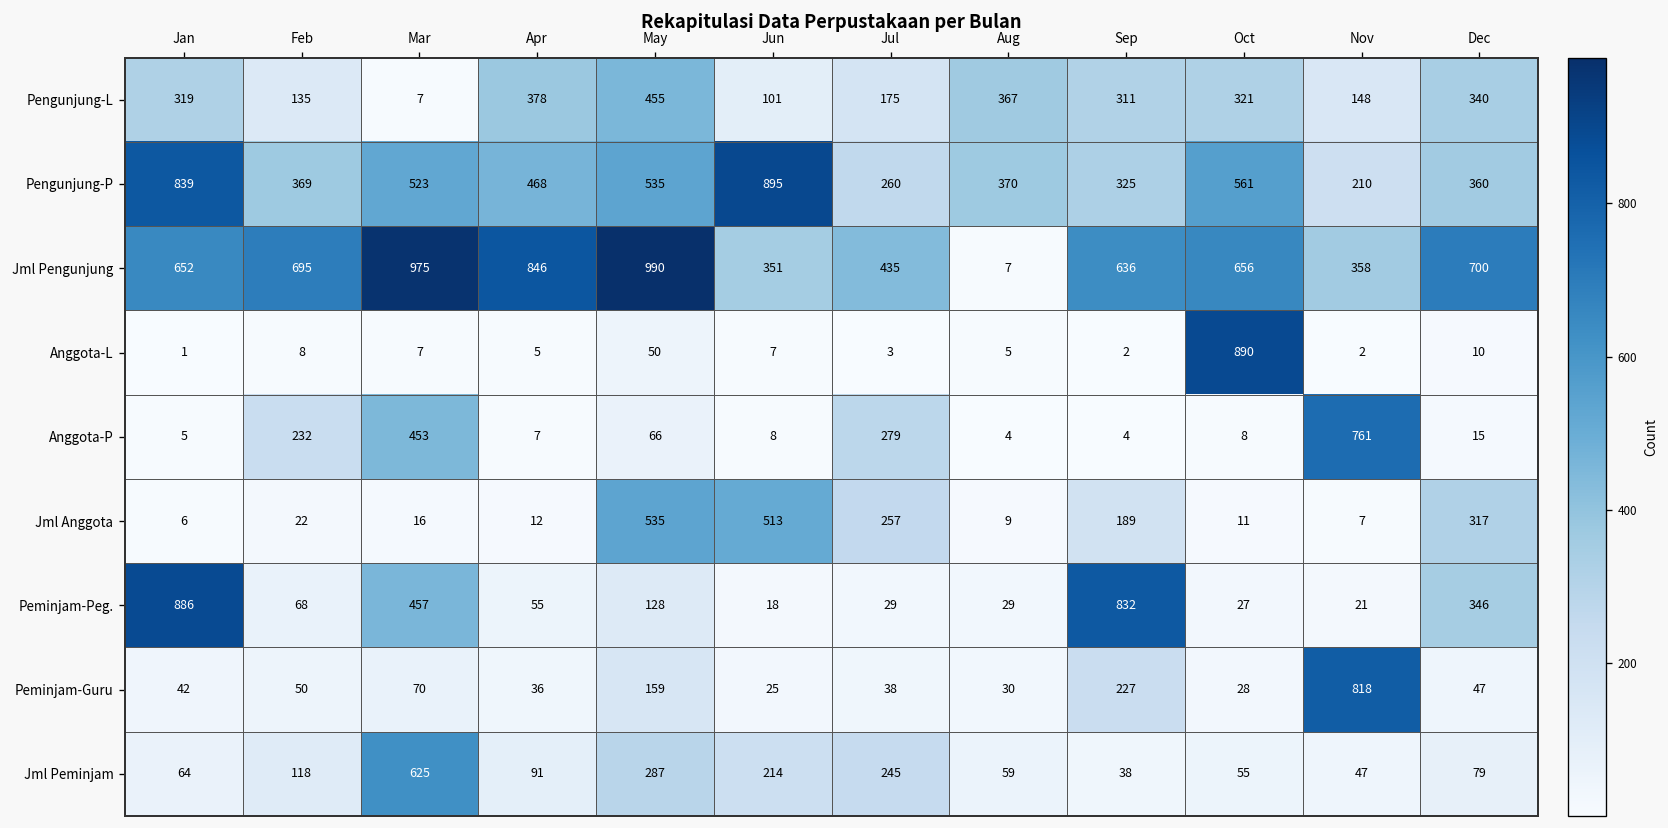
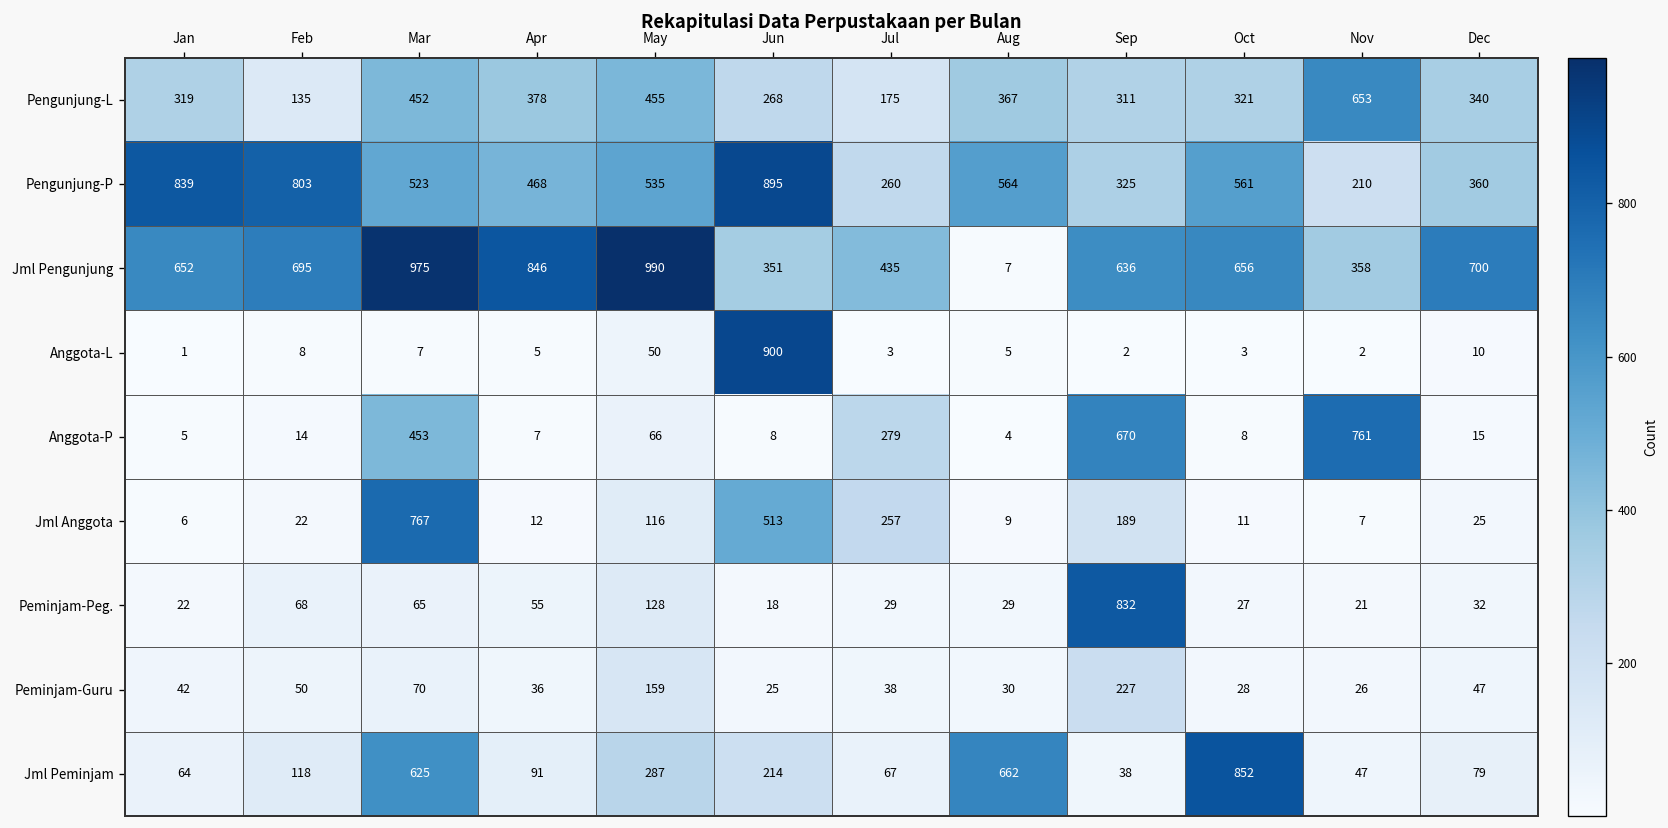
Pengunjung-L, Mar: 7 -> 452
Pengunjung-L, Jun: 101 -> 268
Pengunjung-L, Nov: 148 -> 653
Pengunjung-P, Feb: 369 -> 803
Pengunjung-P, Aug: 370 -> 564
Anggota-L, Jun: 7 -> 900
Anggota-L, Oct: 890 -> 3
Anggota-P, Feb: 232 -> 14
Anggota-P, Sep: 4 -> 670
Jml Anggota, Mar: 16 -> 767
Jml Anggota, May: 535 -> 116
Jml Anggota, Dec: 317 -> 25
Peminjam-Peg., Jan: 886 -> 22
Peminjam-Peg., Mar: 457 -> 65
Peminjam-Peg., Dec: 346 -> 32
Peminjam-Guru, Nov: 818 -> 26
Jml Peminjam, Jul: 245 -> 67
Jml Peminjam, Aug: 59 -> 662
Jml Peminjam, Oct: 55 -> 852
